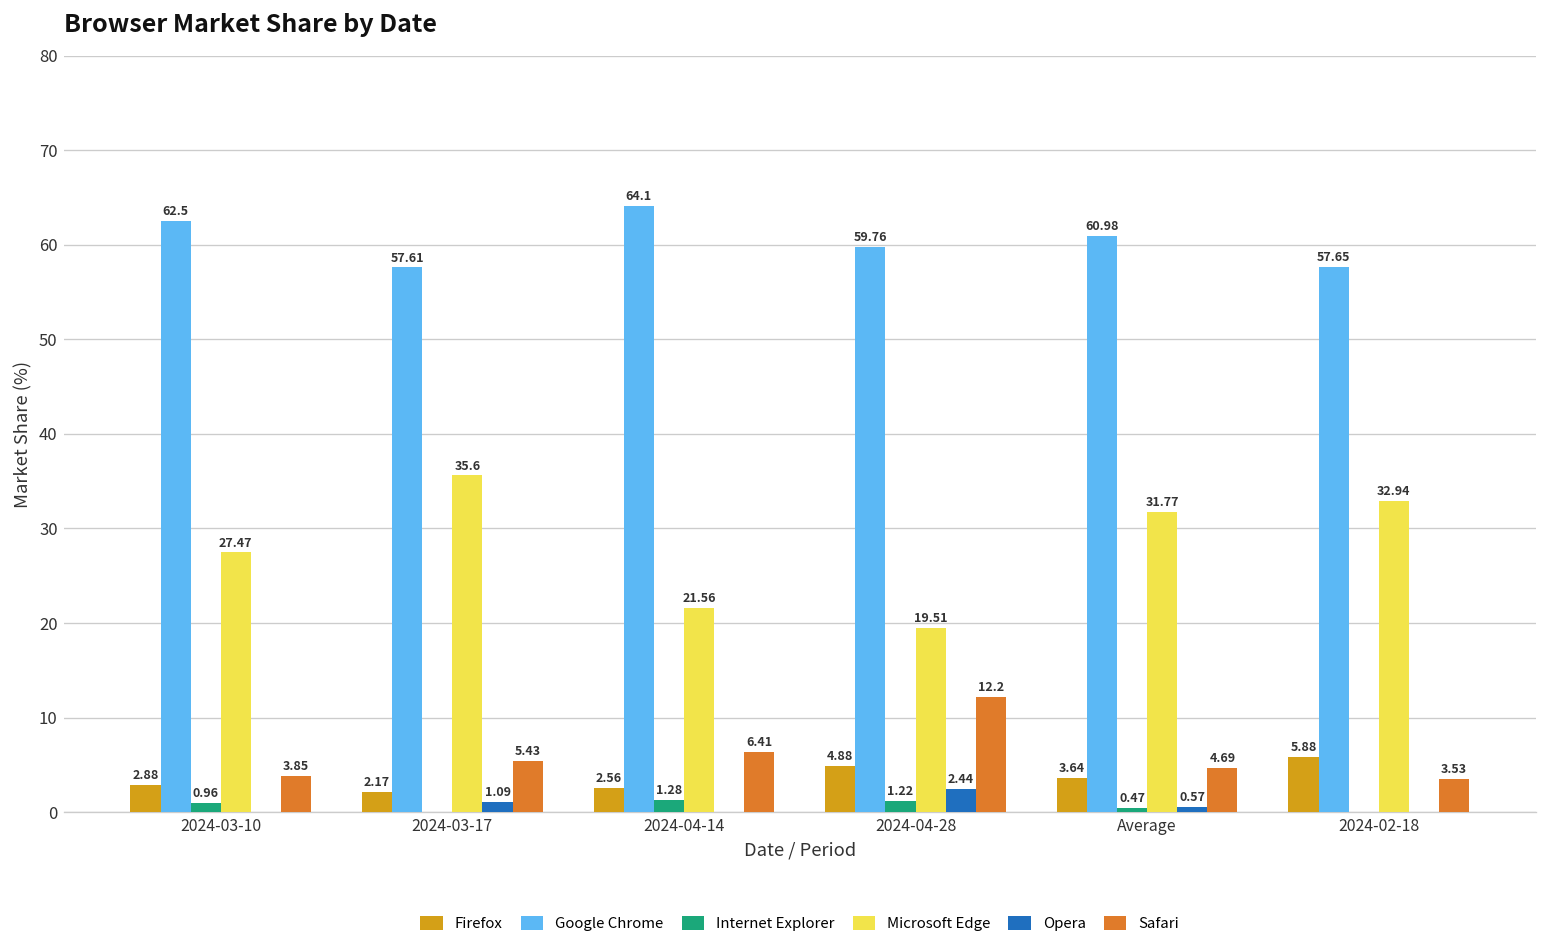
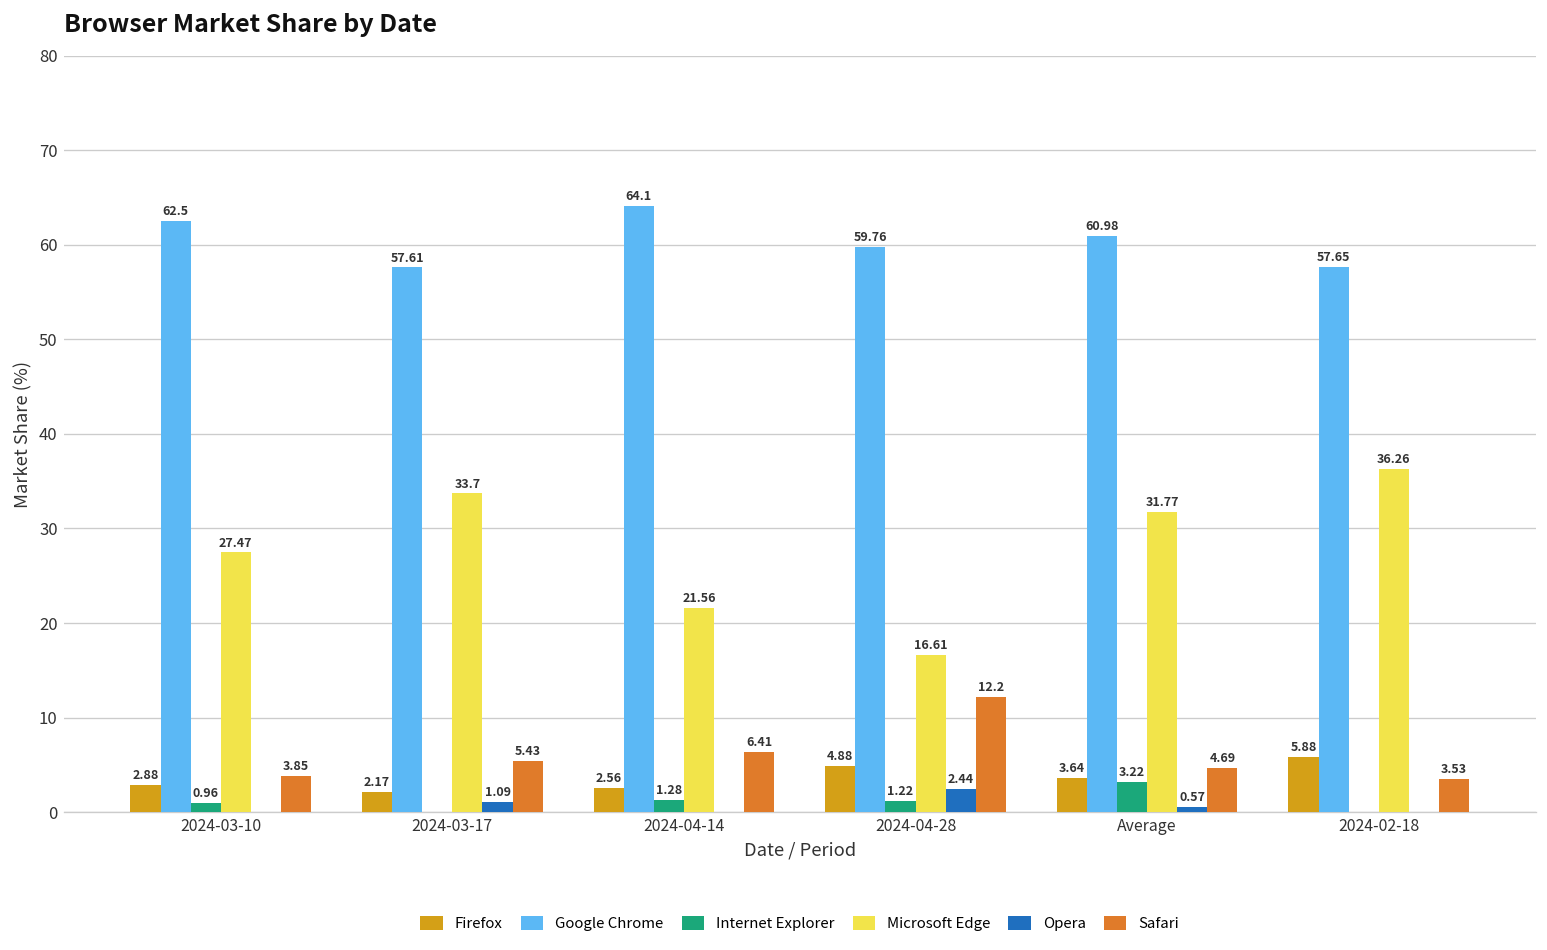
Microsoft Edge, 2024-03-17: 35.6 -> 33.7
Microsoft Edge, 2024-04-28: 19.51 -> 16.61
Internet Explorer, Average: 0.47 -> 3.22
Microsoft Edge, 2024-02-18: 32.94 -> 36.26
